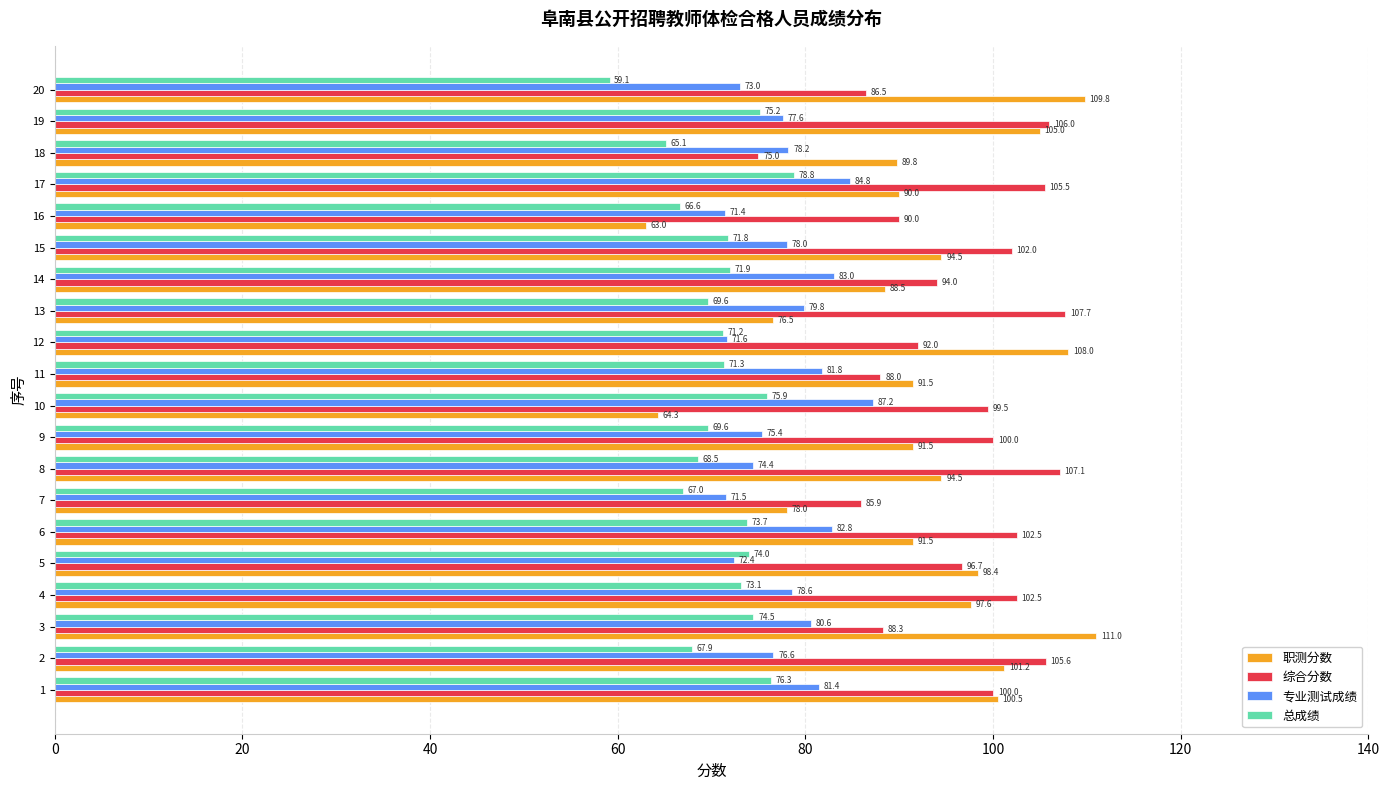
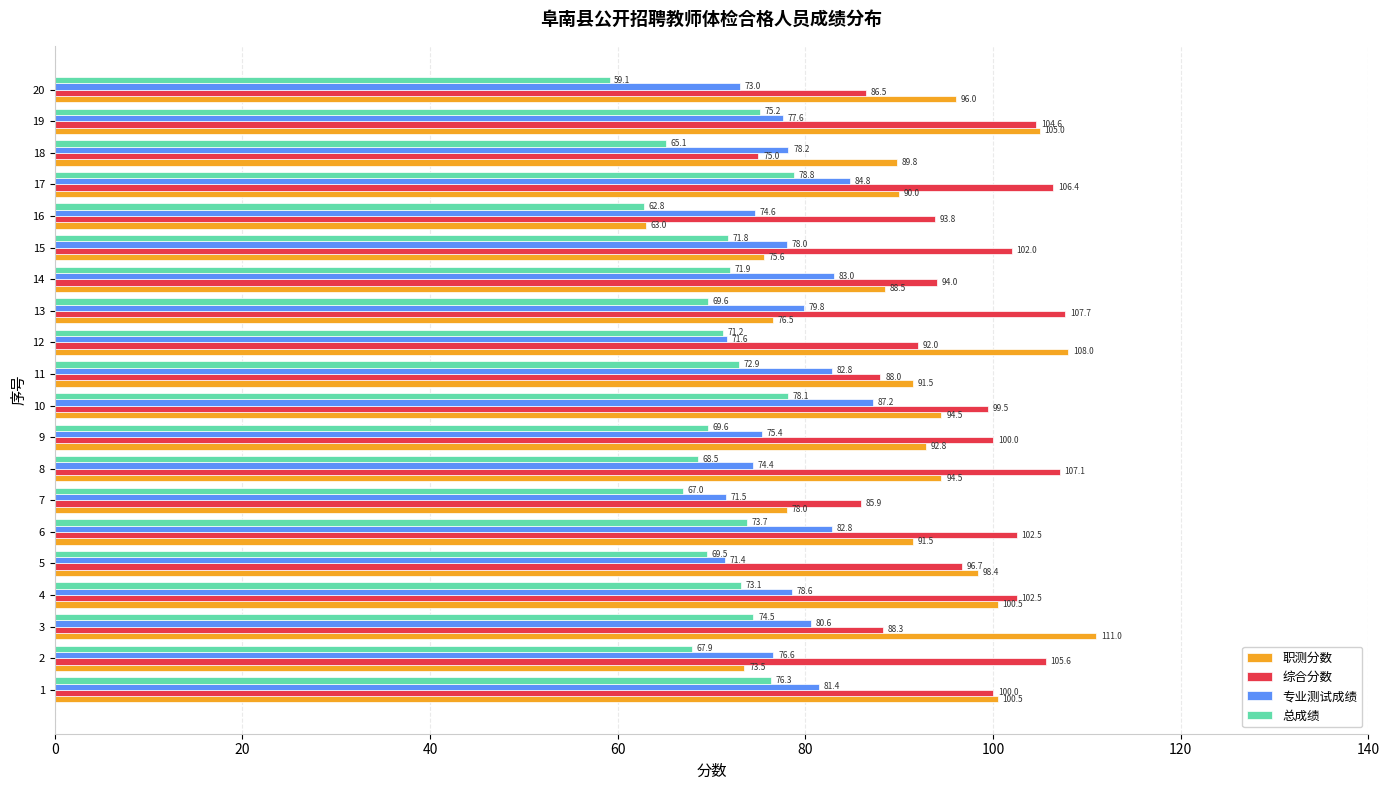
职测分数, 20: 109.8 -> 96.0
综合分数, 19: 106.0 -> 104.6
综合分数, 17: 105.5 -> 106.4
总成绩, 16: 66.6 -> 62.8
专业测试成绩, 16: 71.4 -> 74.6
综合分数, 16: 90.0 -> 93.8
职测分数, 15: 94.5 -> 75.6
总成绩, 11: 71.3 -> 72.9
专业测试成绩, 11: 81.8 -> 82.8
总成绩, 10: 75.9 -> 78.1
职测分数, 10: 64.3 -> 94.5
职测分数, 9: 91.5 -> 92.8
总成绩, 5: 74.0 -> 69.5
专业测试成绩, 5: 72.4 -> 71.4
职测分数, 4: 97.6 -> 100.5
职测分数, 2: 101.2 -> 73.5
